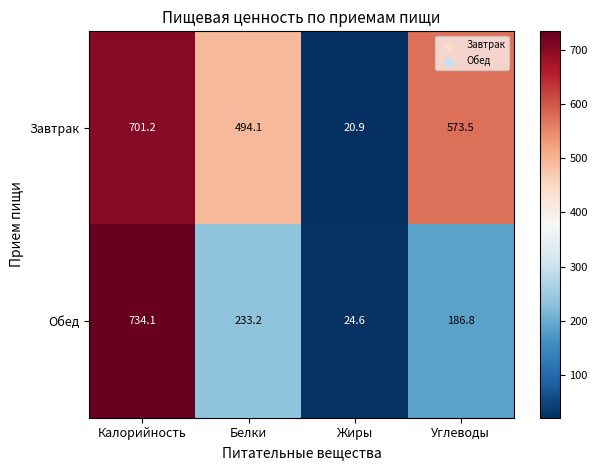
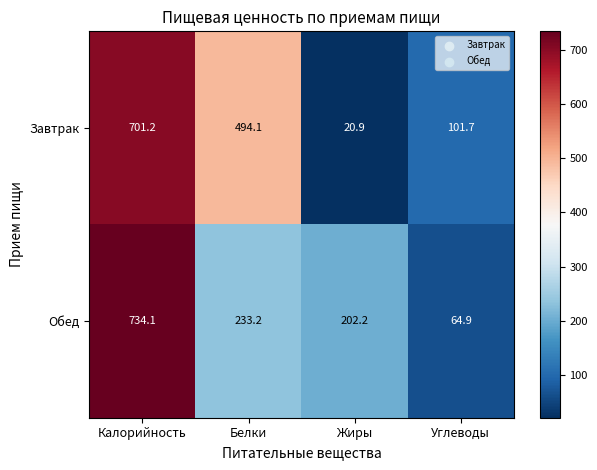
Завтрак, Углеводы: 573.5 -> 101.7
Обед, Жиры: 24.6 -> 202.2
Обед, Углеводы: 186.8 -> 64.9
